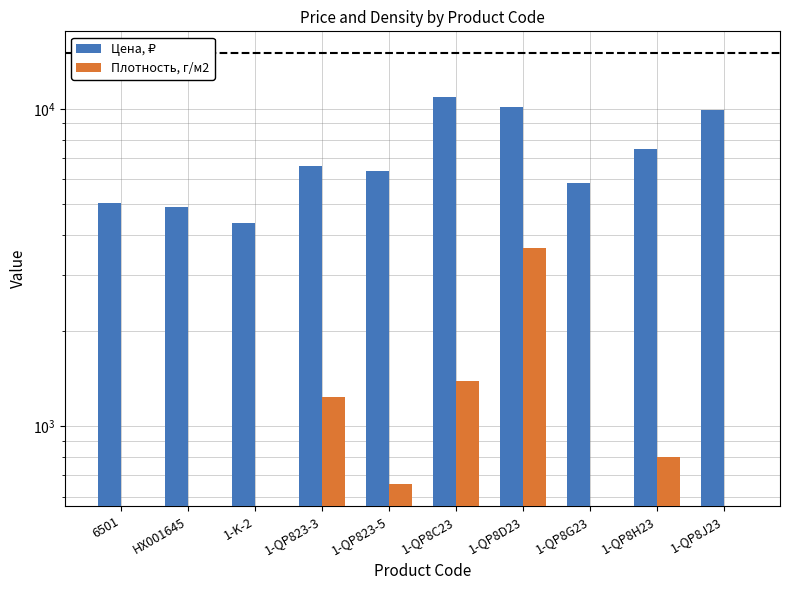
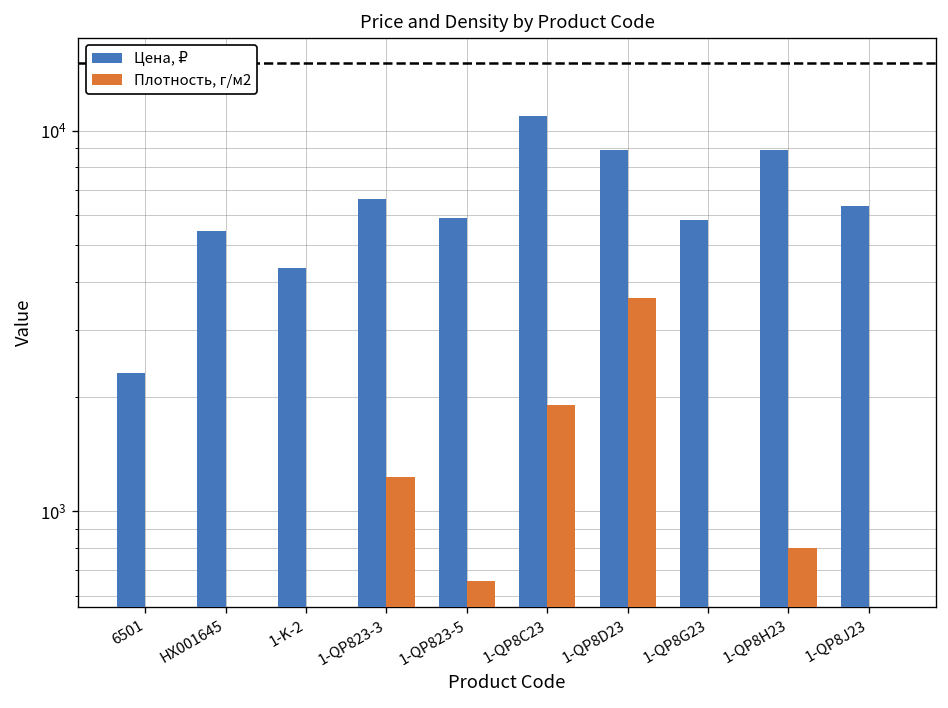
Цена, ₽, 6501: 5000 -> 2300
Цена, ₽, HX001645: 4900 -> 5400
Цена, ₽, 1-QP823-5: 6400 -> 5900
Плотность, г/м2, 1-QP8C23: 1400 -> 1900
Цена, ₽, 1-QP8D23: 10100 -> 8900
Цена, ₽, 1-QP8H23: 7500 -> 8900
Цена, ₽, 1-QP8J23: 9900 -> 6300
